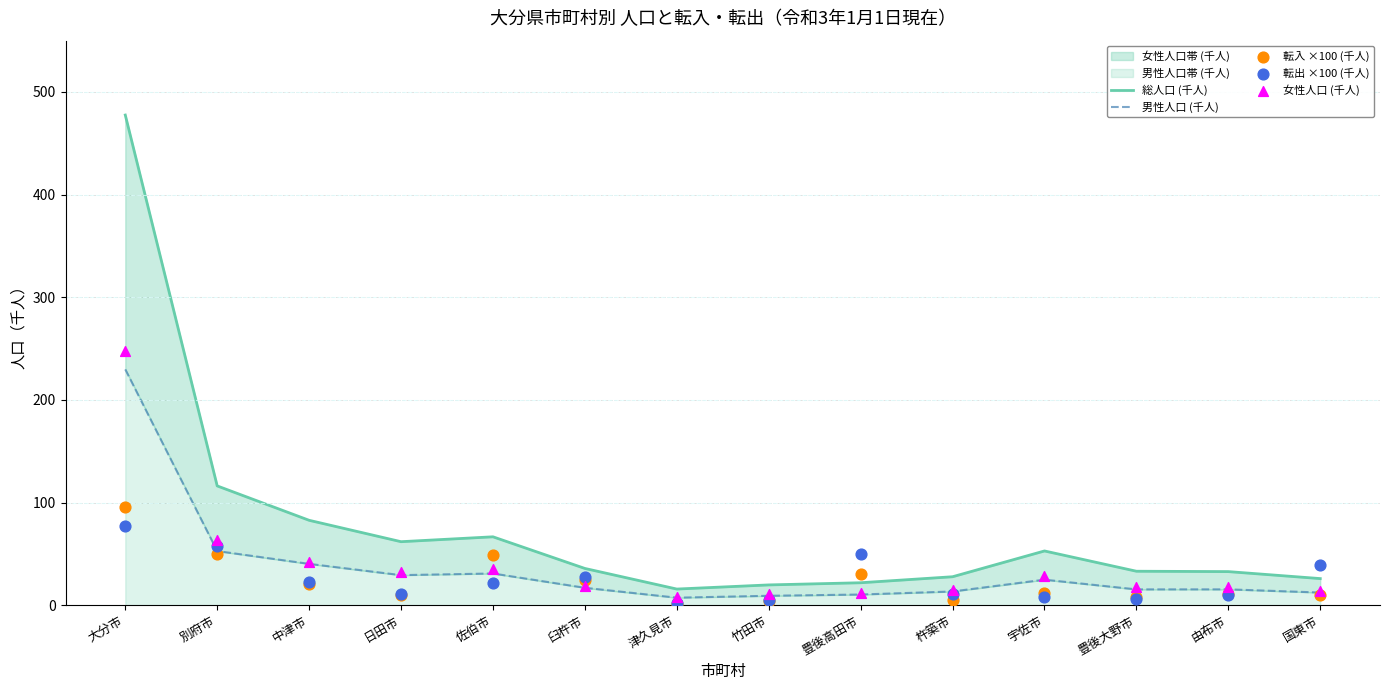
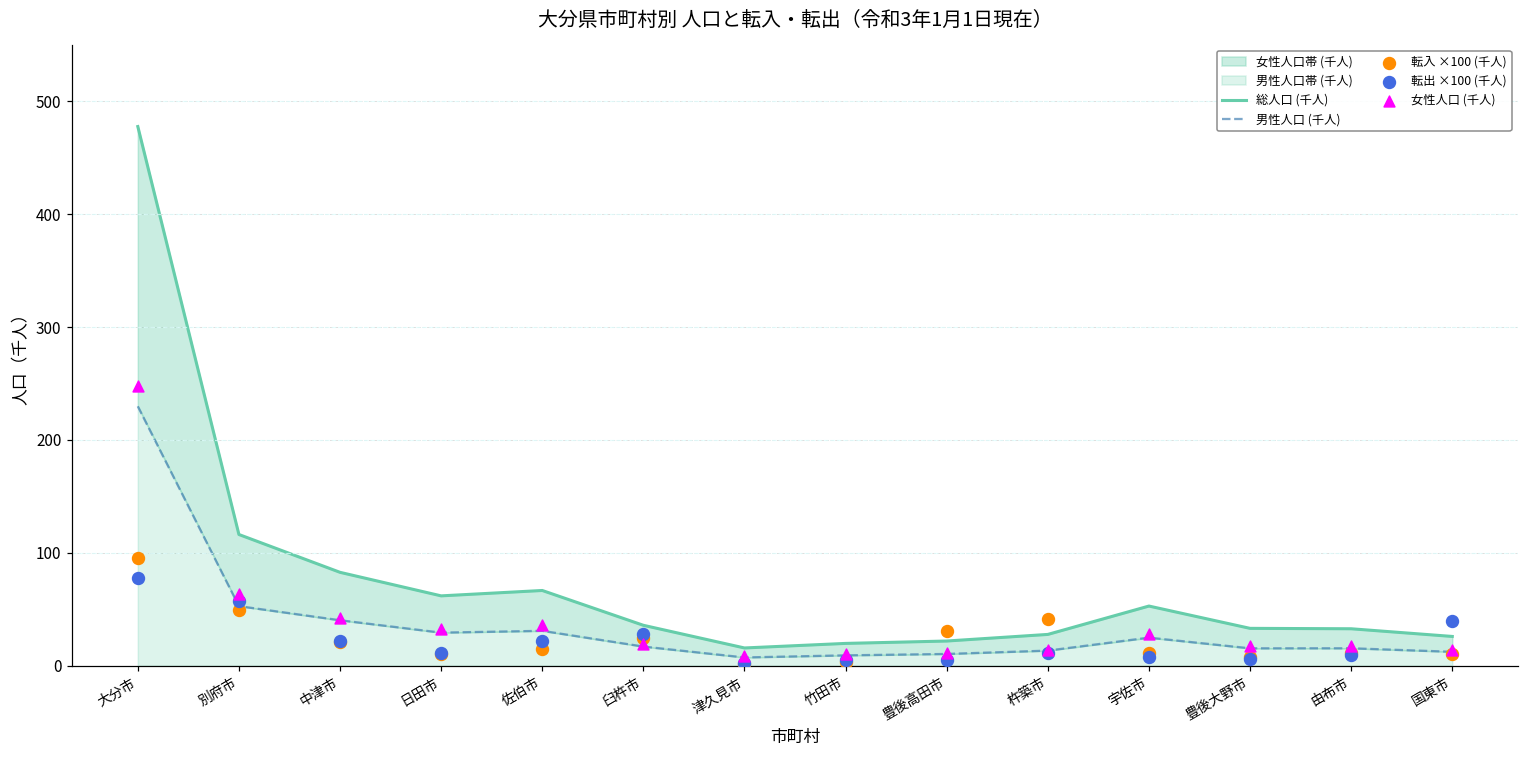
転入 ×100 (千人), 佐伯市: 49 -> 15
転出 ×100 (千人), 豊後高田市: 50 -> 5
転入 ×100 (千人), 杵築市: 5 -> 41
